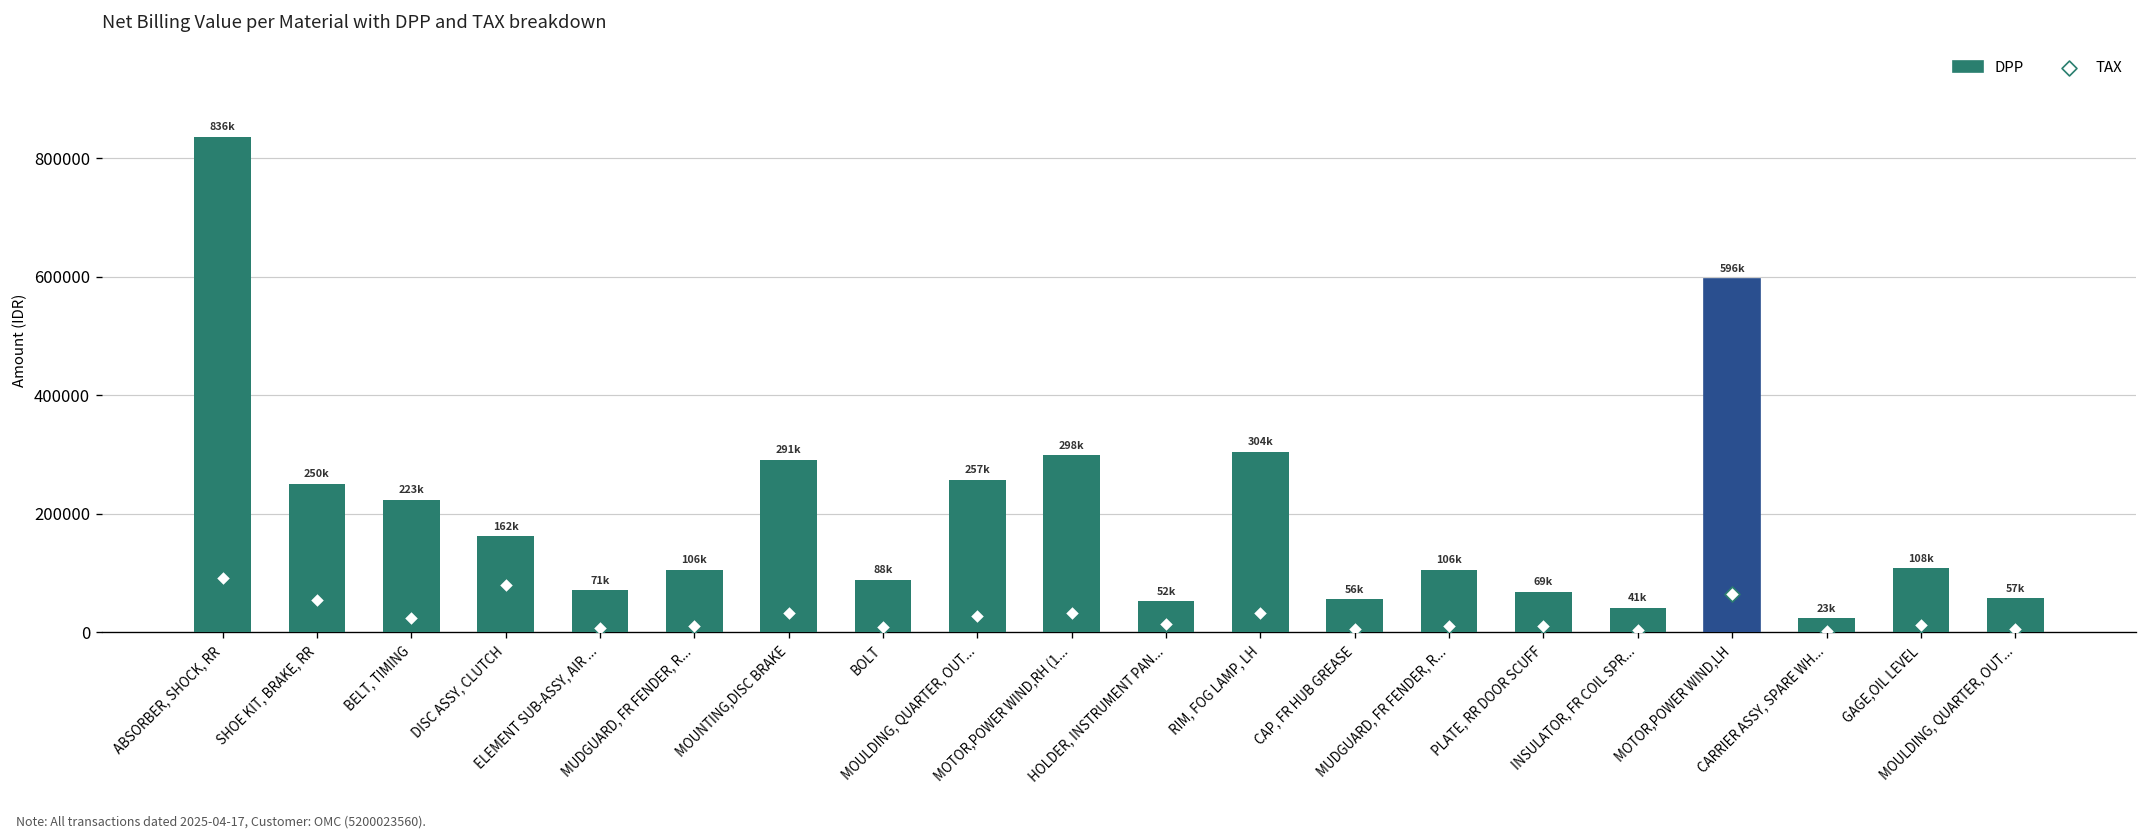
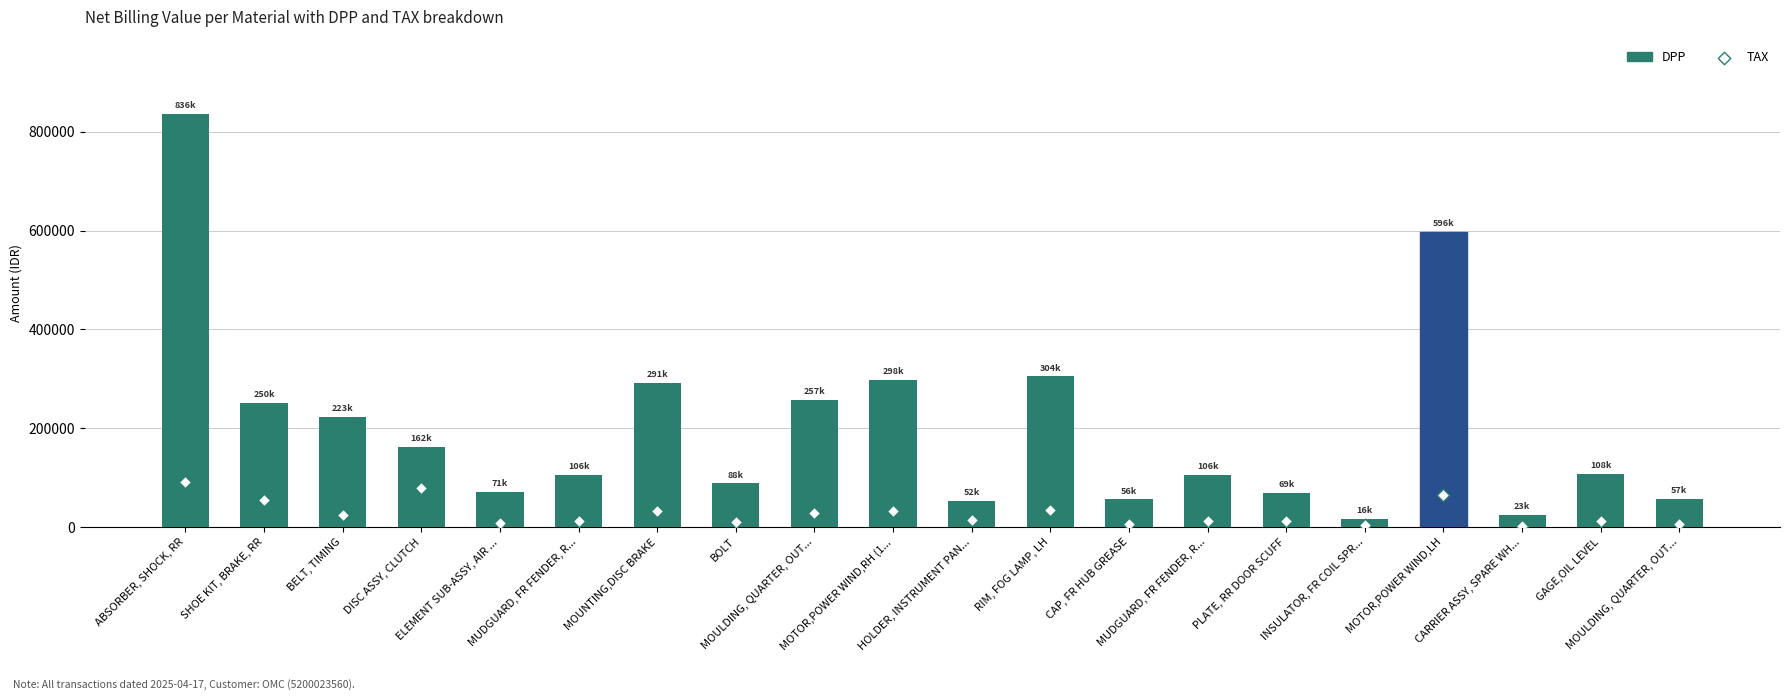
DPP, INSULATOR, FR COIL SPR...: 41k -> 16k
